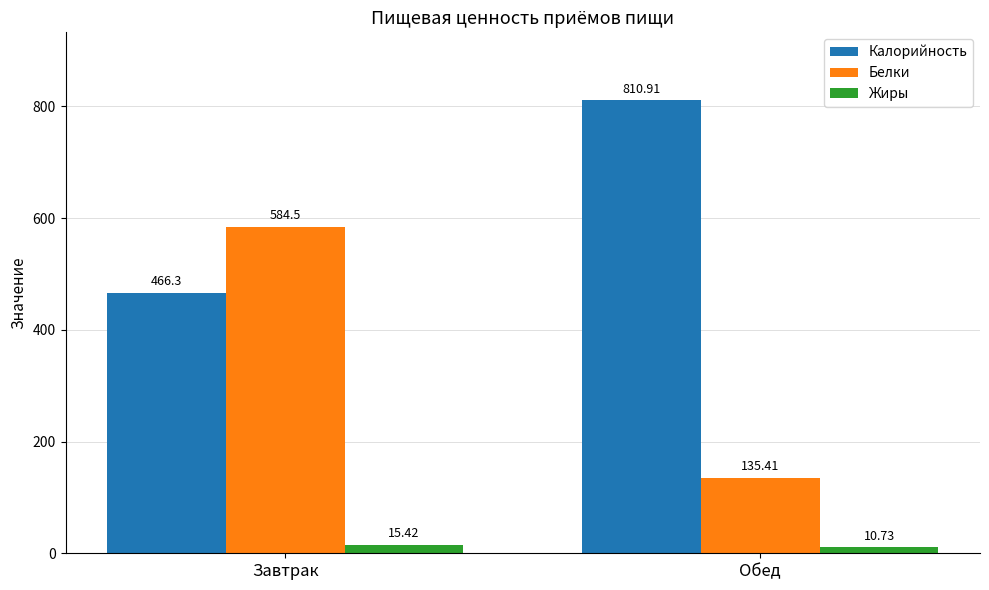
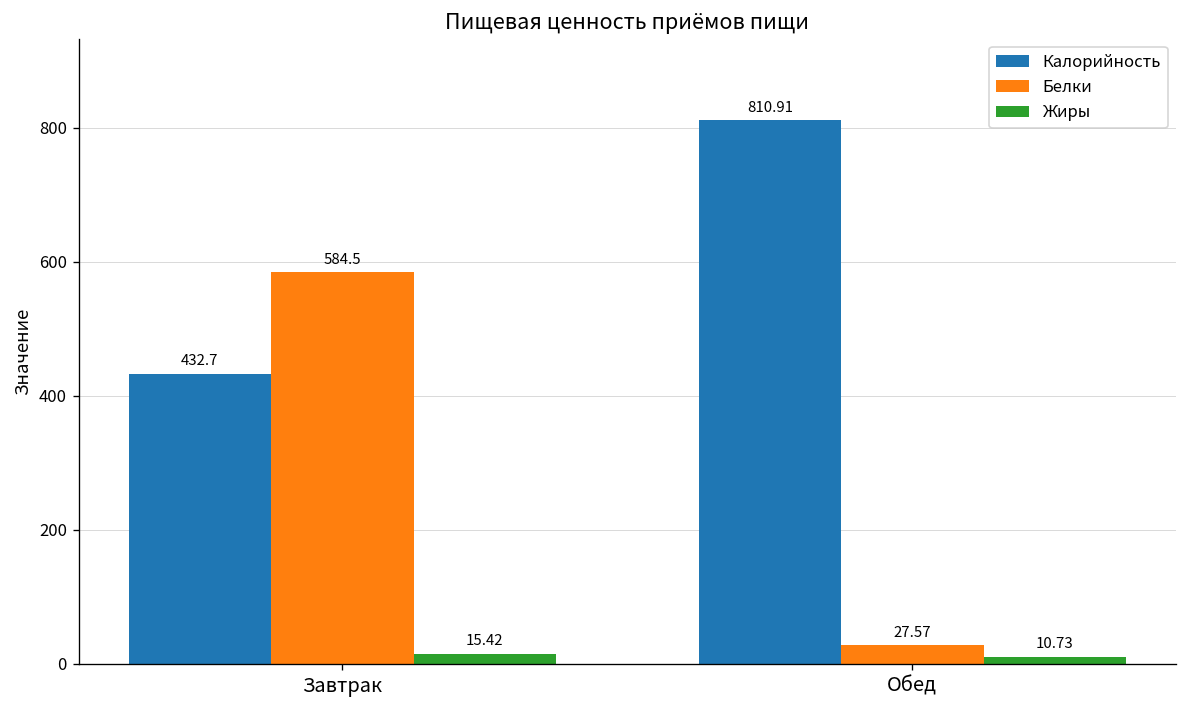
Калорийность, Завтрак: 466.3 -> 432.7
Белки, Обед: 135.41 -> 27.57
